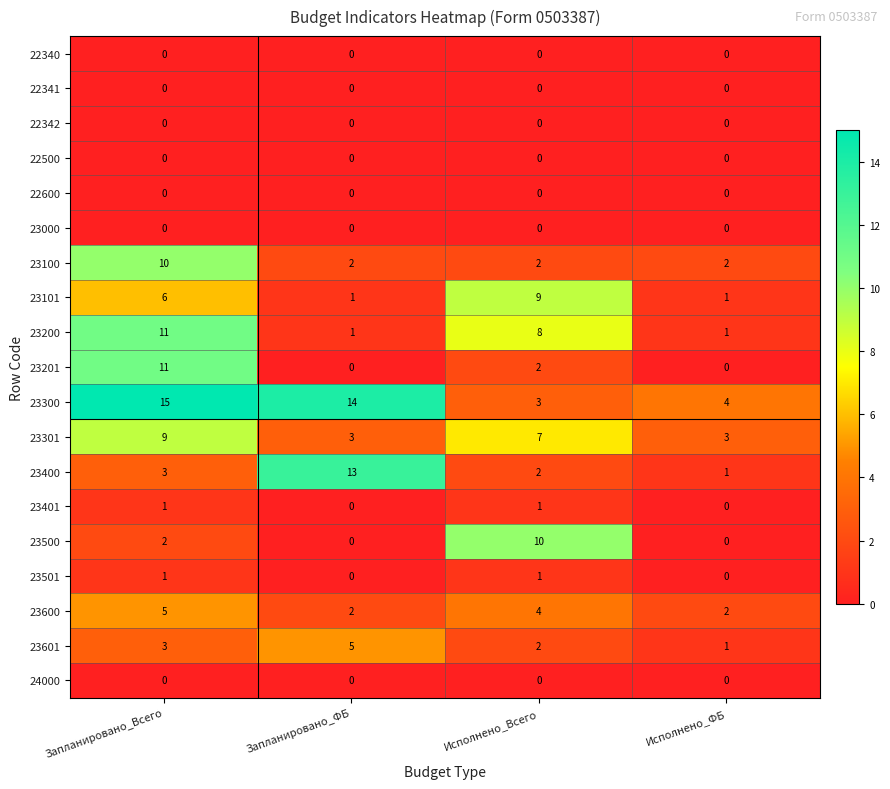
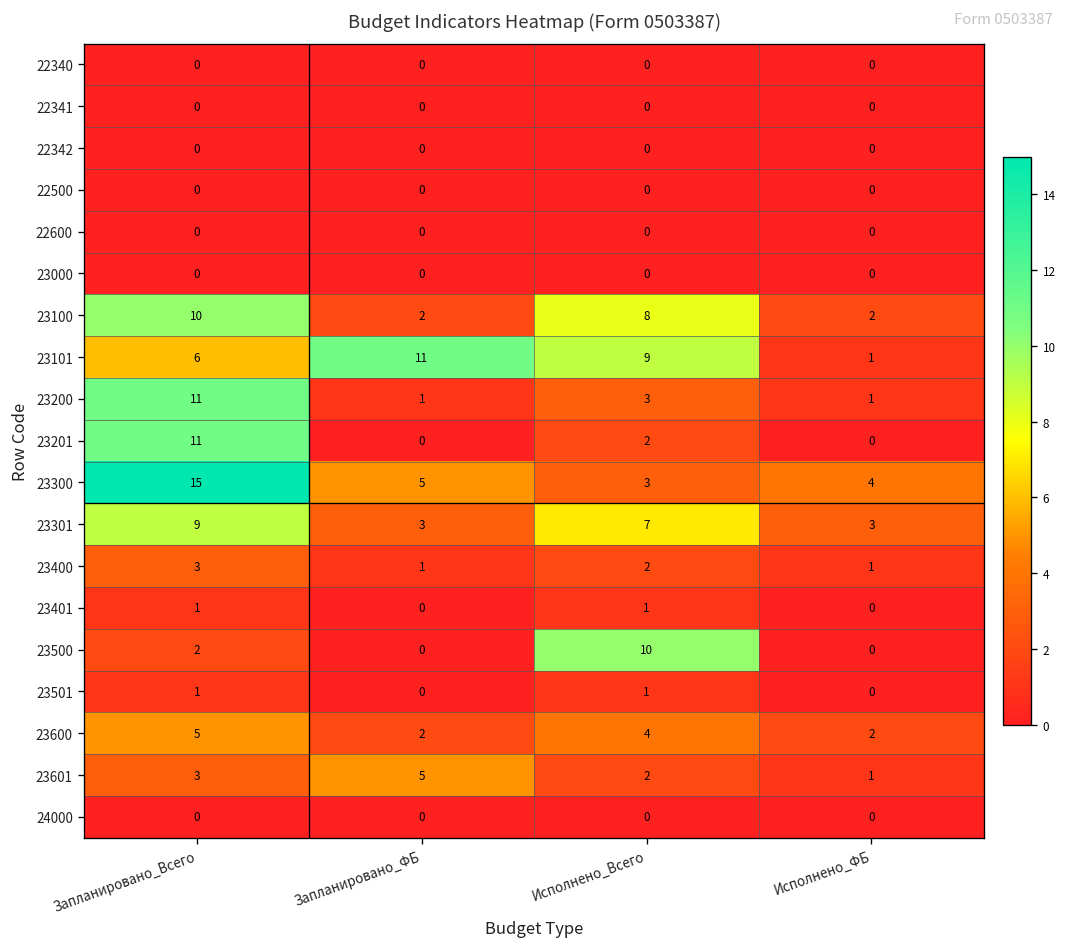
23100, Исполнено_Всего: 2 -> 8
23101, Запланировано_ФБ: 1 -> 11
23200, Исполнено_Всего: 8 -> 3
23300, Запланировано_ФБ: 14 -> 5
23400, Запланировано_ФБ: 13 -> 1
